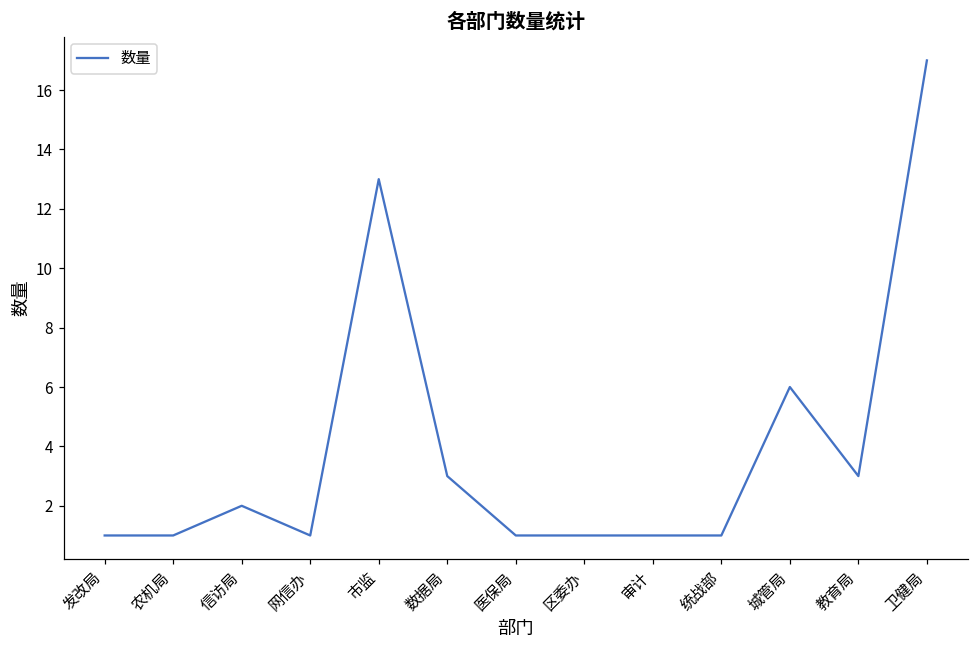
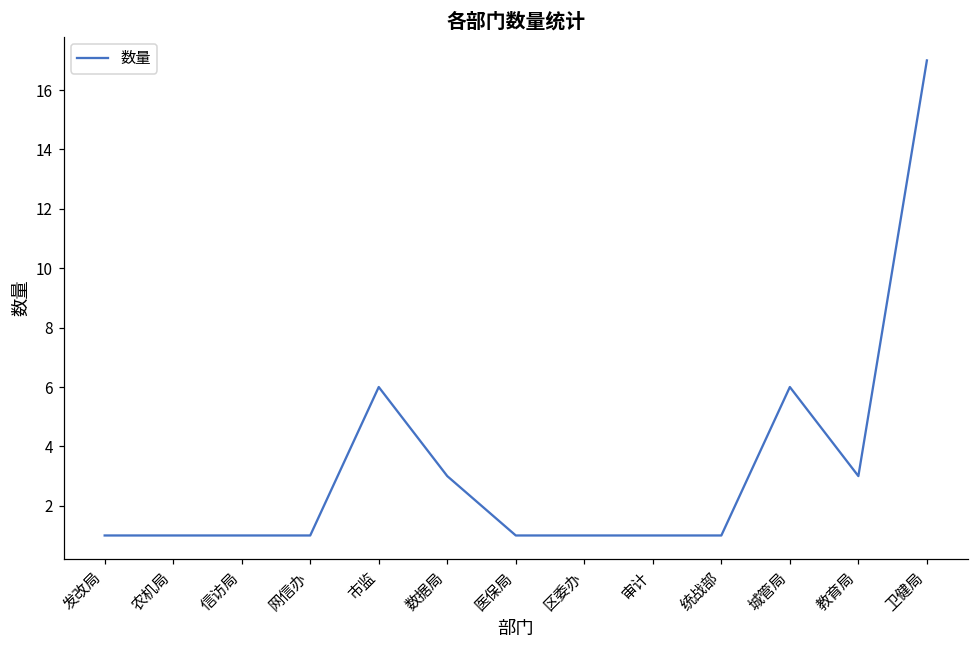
信访局: 2 -> 1
市监: 13 -> 6
